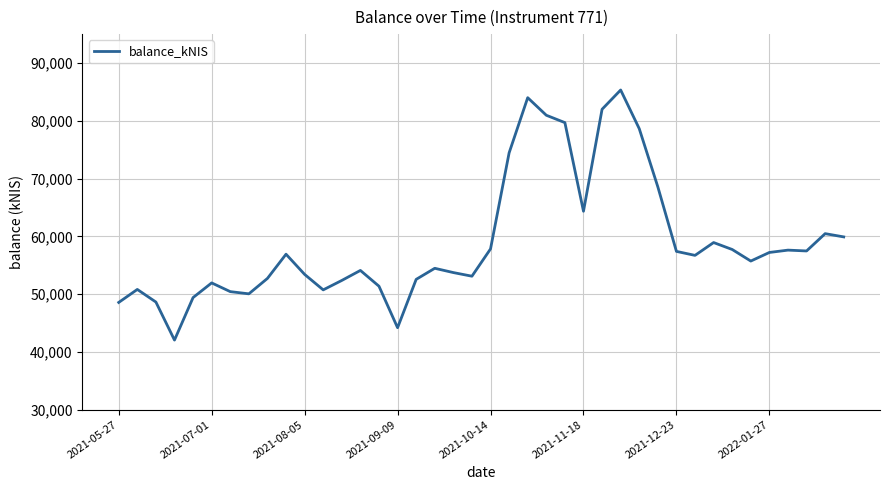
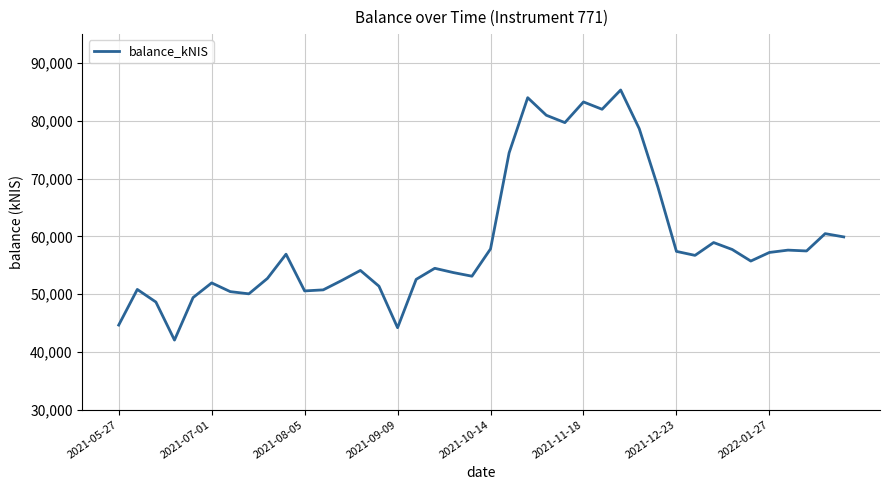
2021-05-27: 49,000 -> 45,000
2021-08-05: 53,000 -> 51,000
2021-11-18: 64,000 -> 83,000
